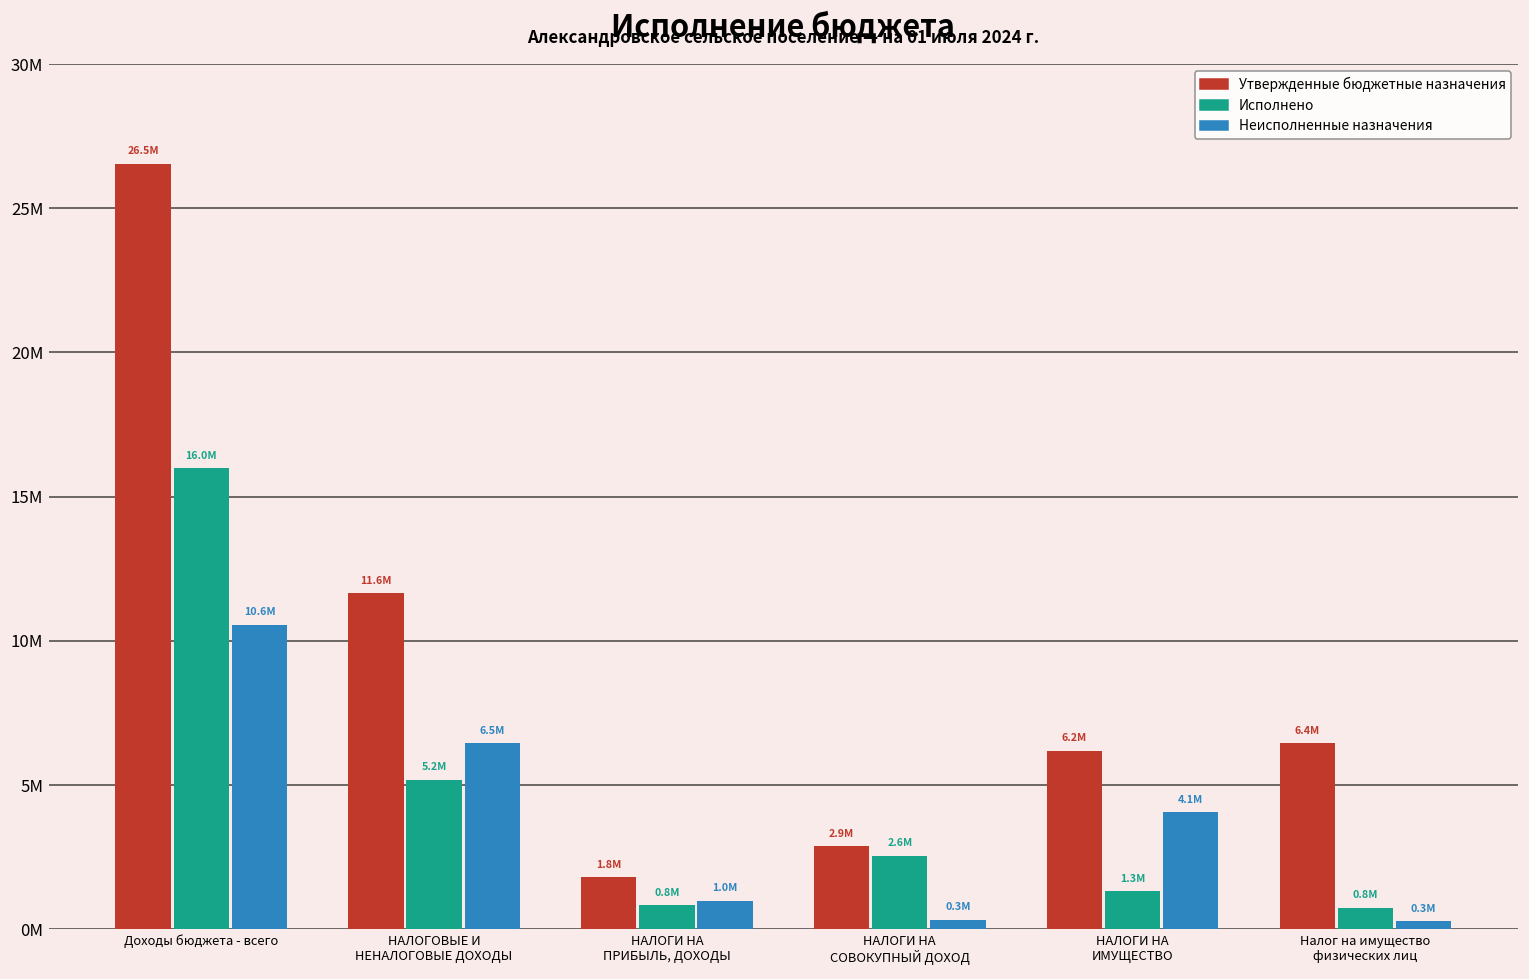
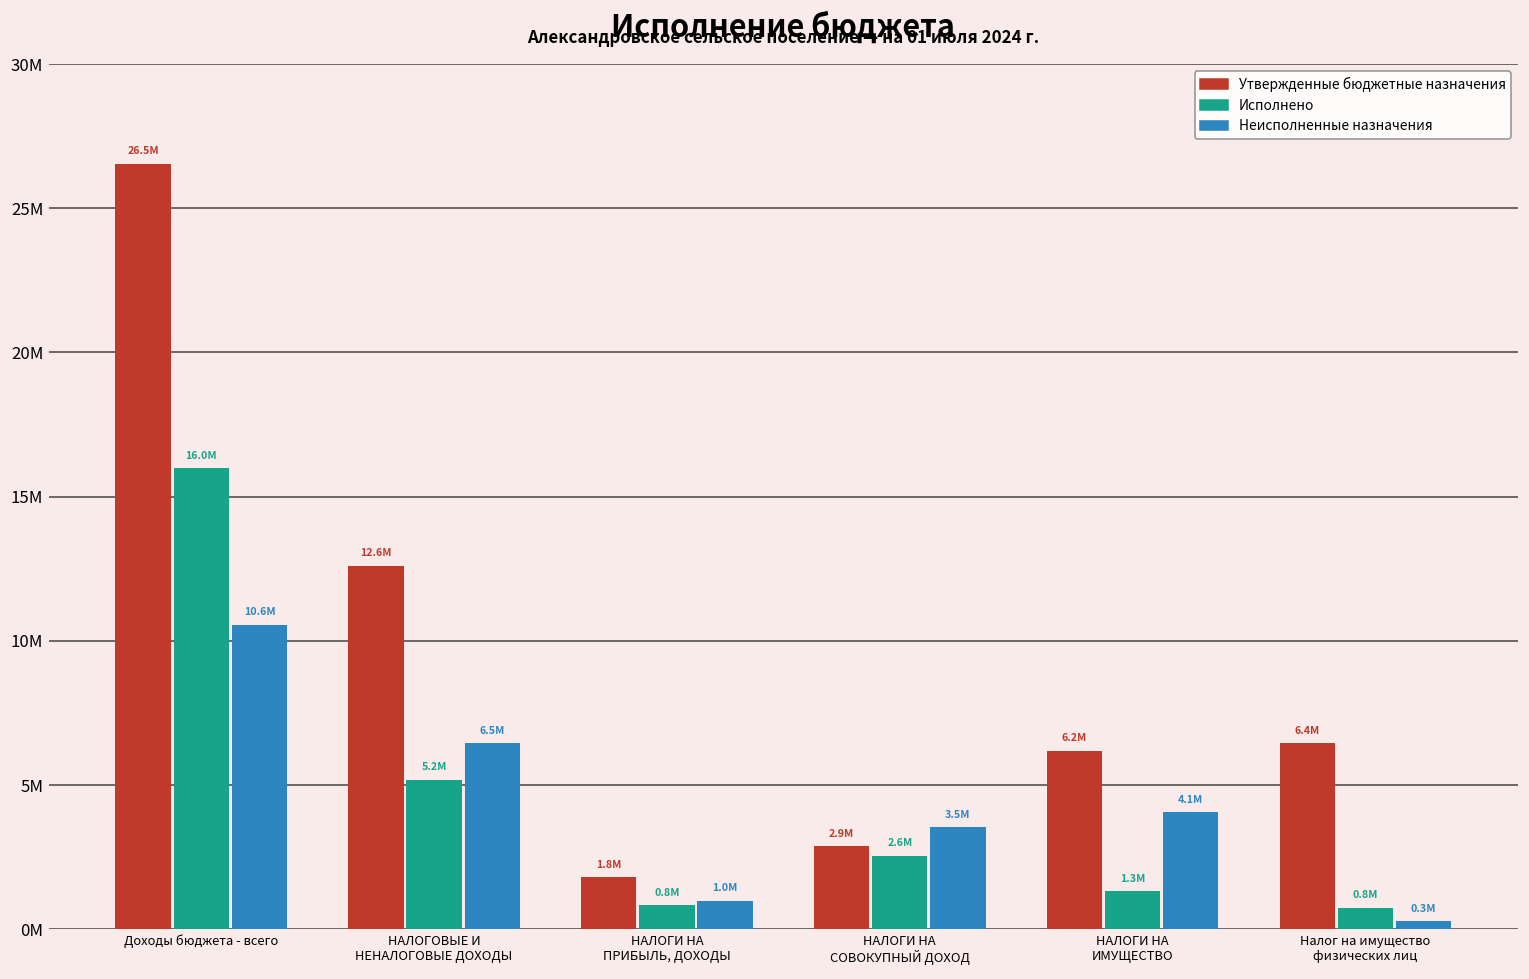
Утвержденные бюджетные назначения, НАЛОГОВЫЕ И НЕНАЛОГОВЫЕ ДОХОДЫ: 11.6M -> 12.6M
Неисполненные назначения, НАЛОГИ НА СОВОКУПНЫЙ ДОХОД: 0.3M -> 3.5M
